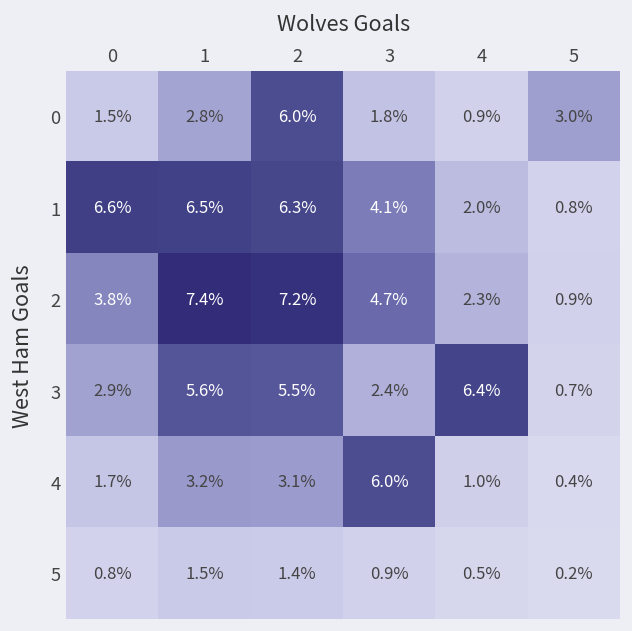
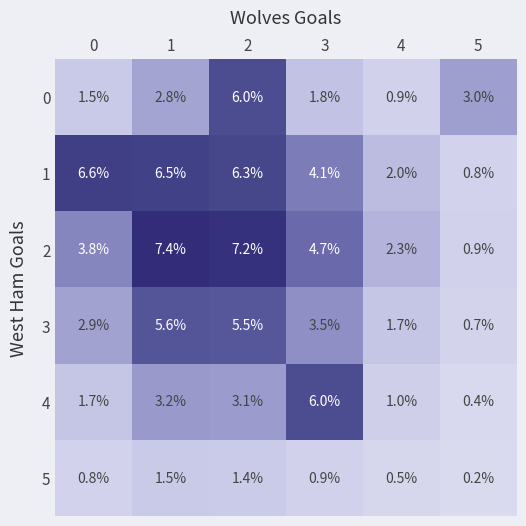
3, 3: 2.4% -> 3.5%
3, 4: 6.4% -> 1.7%
